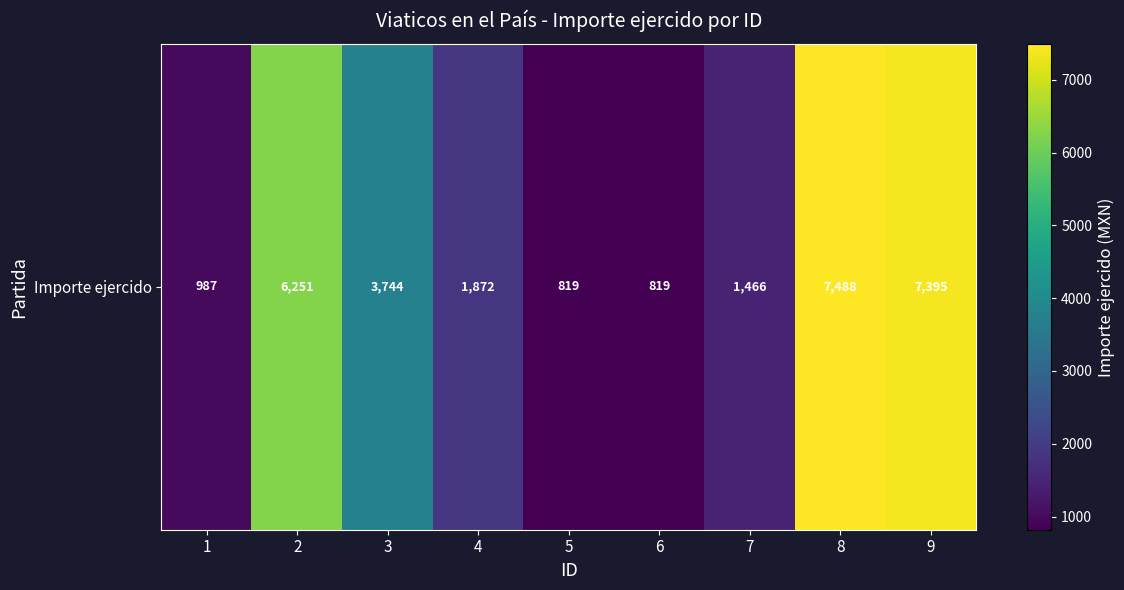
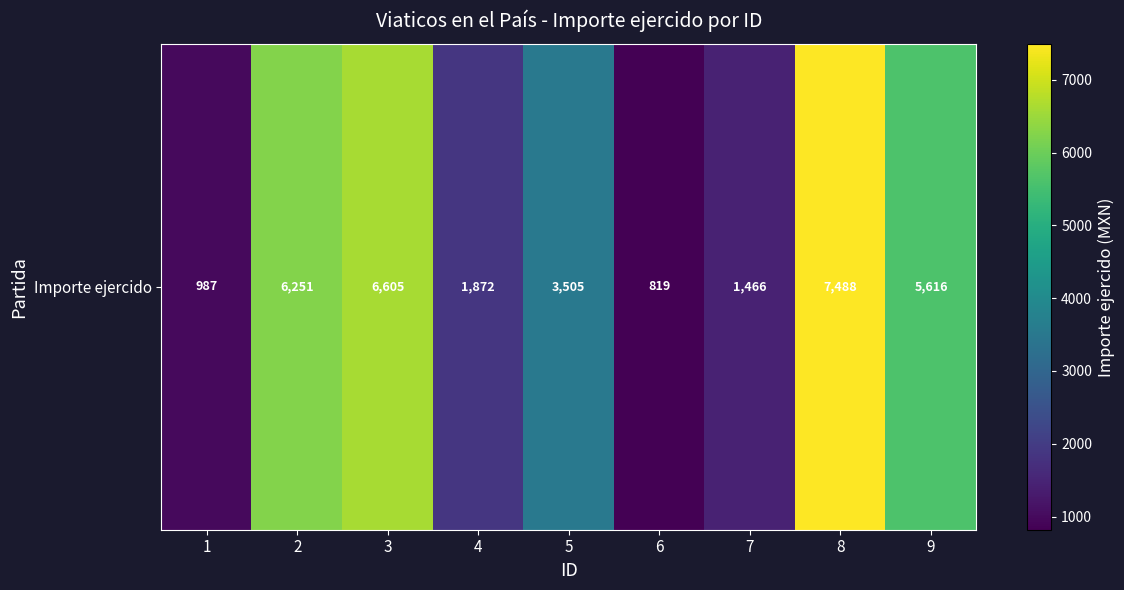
Importe ejercido, 3: 3,744 -> 6,605
Importe ejercido, 5: 819 -> 3,505
Importe ejercido, 9: 7,395 -> 5,616
